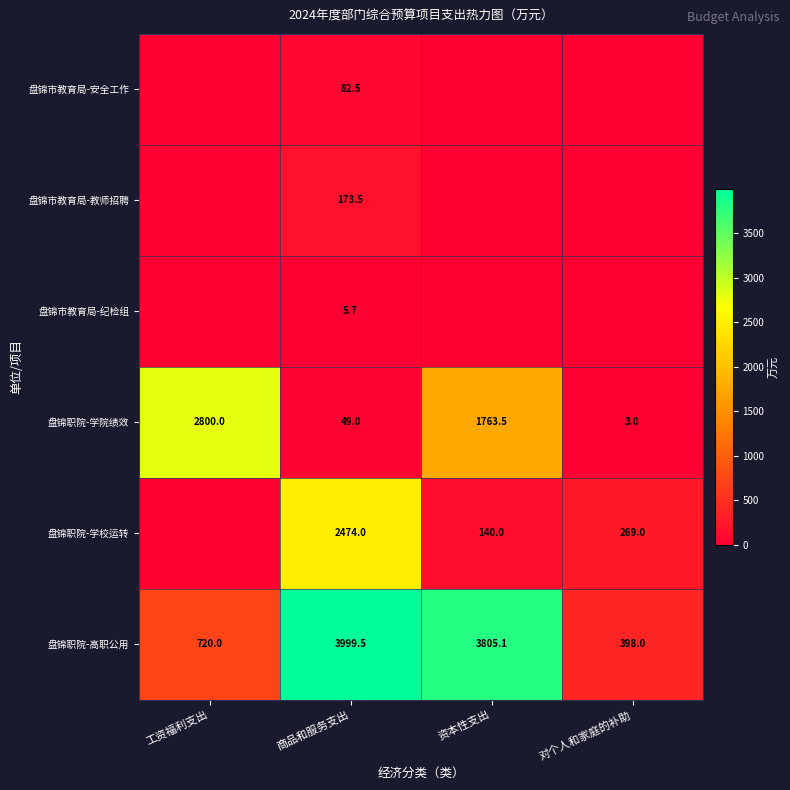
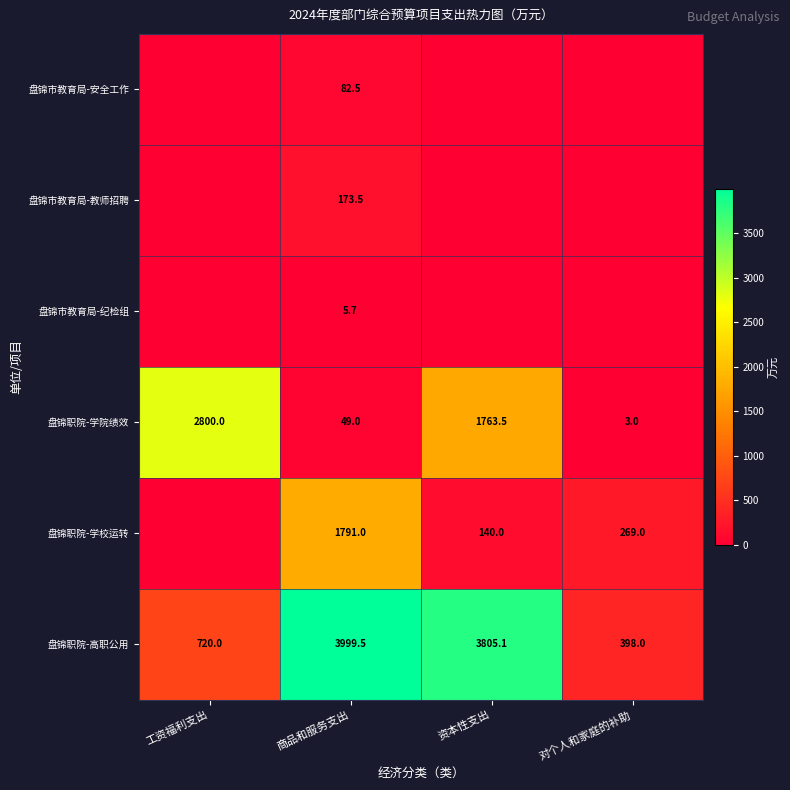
盘锦职院-学校运转, 商品和服务支出: 2474.0 -> 1791.0
